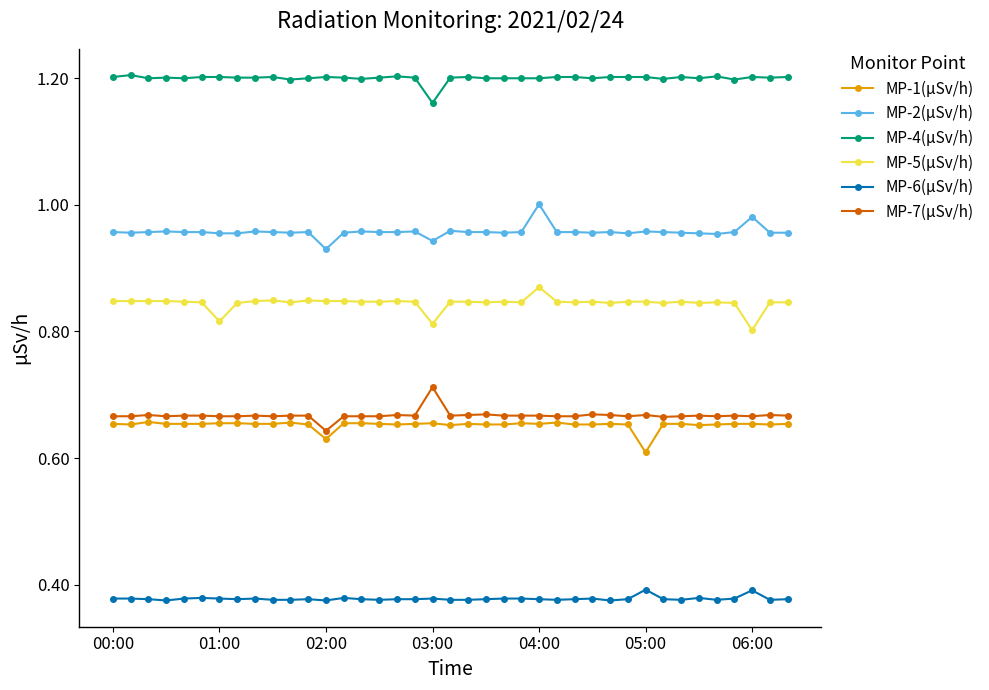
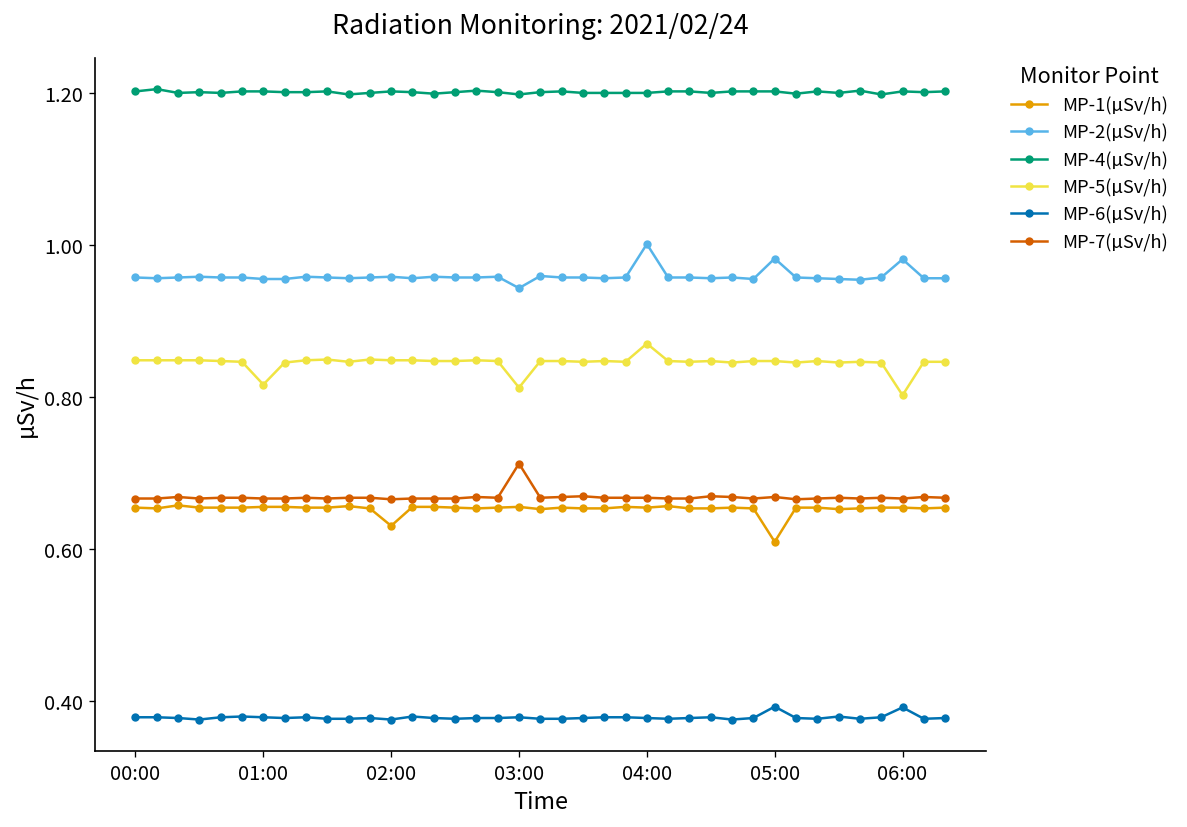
MP-2(µSv/h), 02:00: 0.93 -> 0.96
MP-7(µSv/h), 02:00: 0.64 -> 0.67
MP-4(µSv/h), 03:00: 1.16 -> 1.20
MP-2(µSv/h), 05:00: 0.96 -> 0.98
